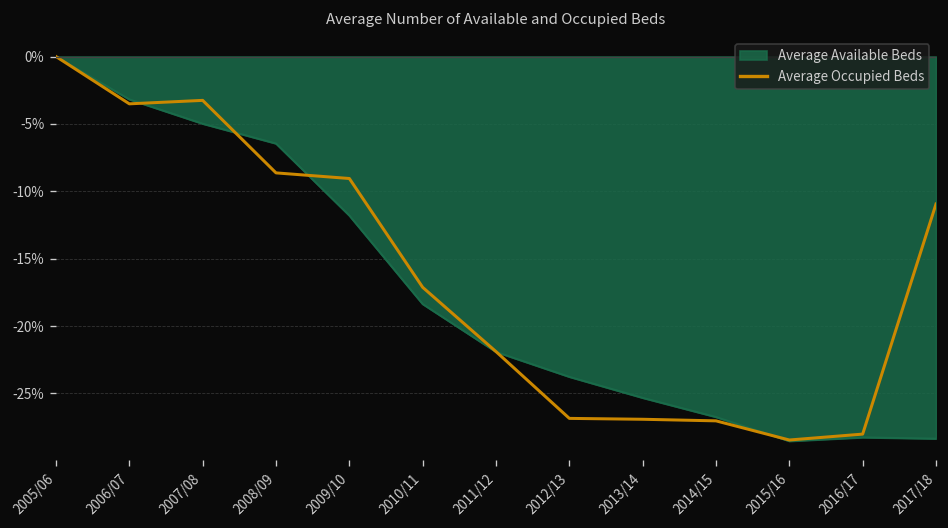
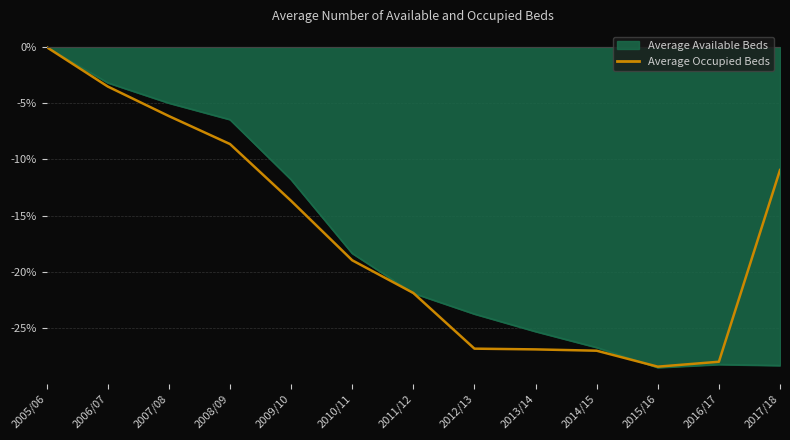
Average Occupied Beds, 2007/08: -3.3% -> -6.1%
Average Occupied Beds, 2009/10: -9.0% -> -13.7%
Average Occupied Beds, 2010/11: -17.1% -> -19.0%
